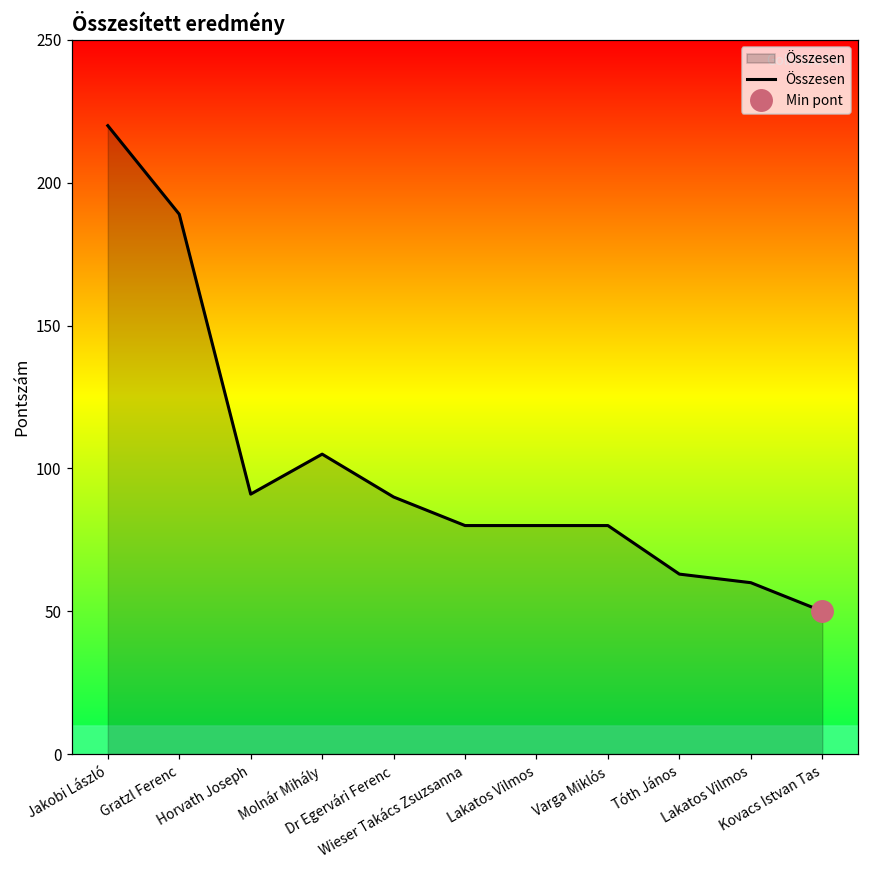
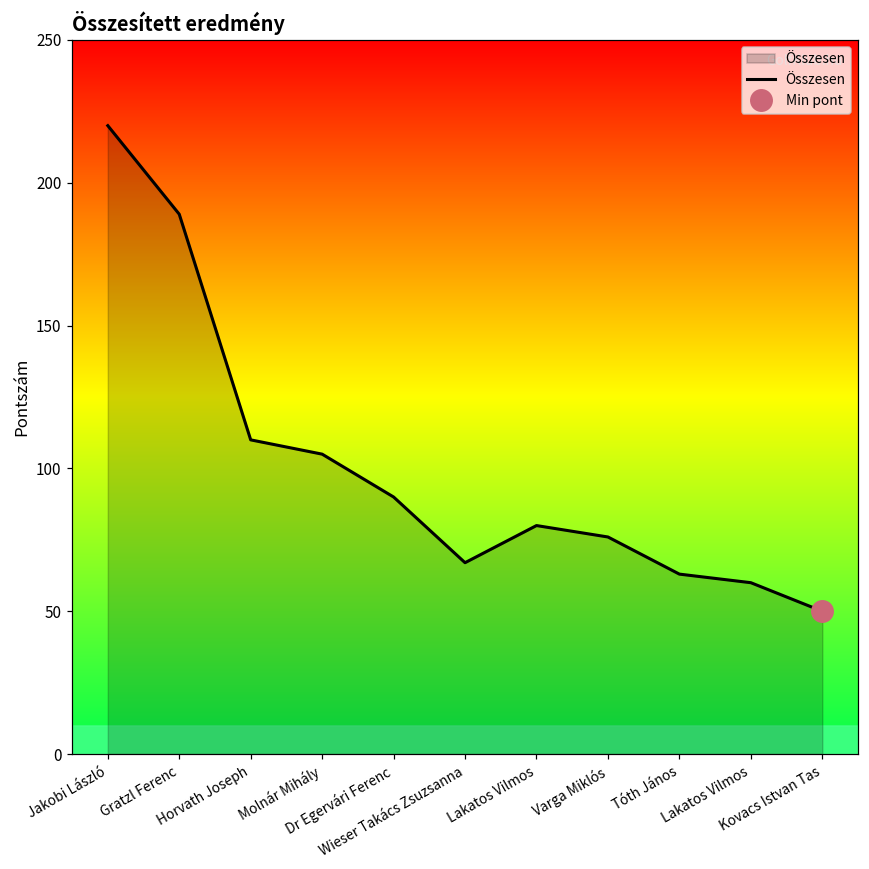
Összesen, Horvath Joseph: 91 -> 110
Összesen, Wieser Takács Zsuzsanna: 80 -> 67
Összesen, Varga Miklós: 80 -> 76
